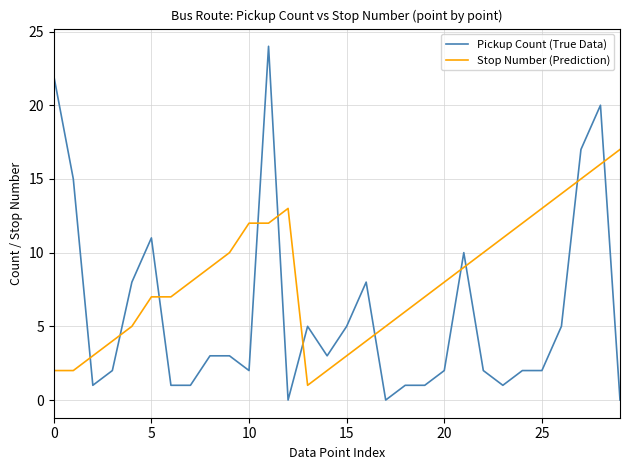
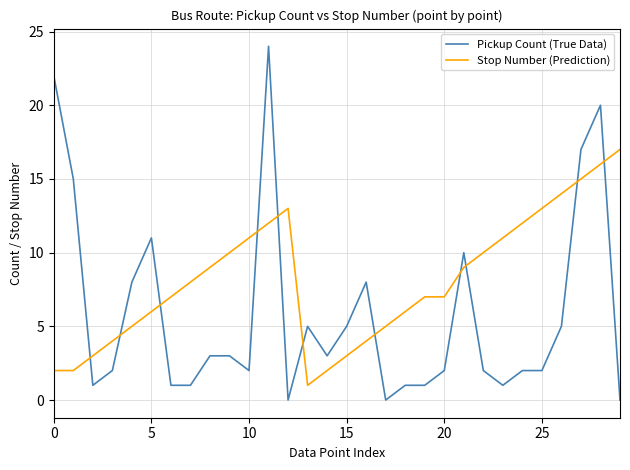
Stop Number (Prediction), 5: 7 -> 6
Stop Number (Prediction), 10: 12 -> 11
Stop Number (Prediction), 20: 8 -> 7
